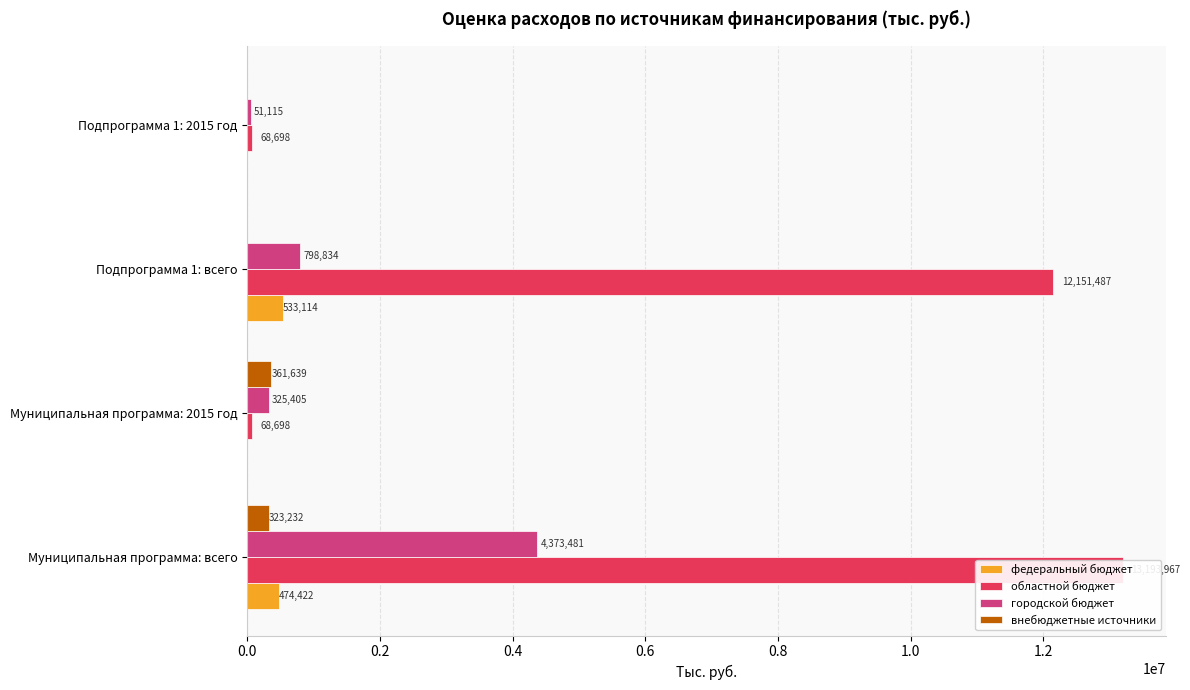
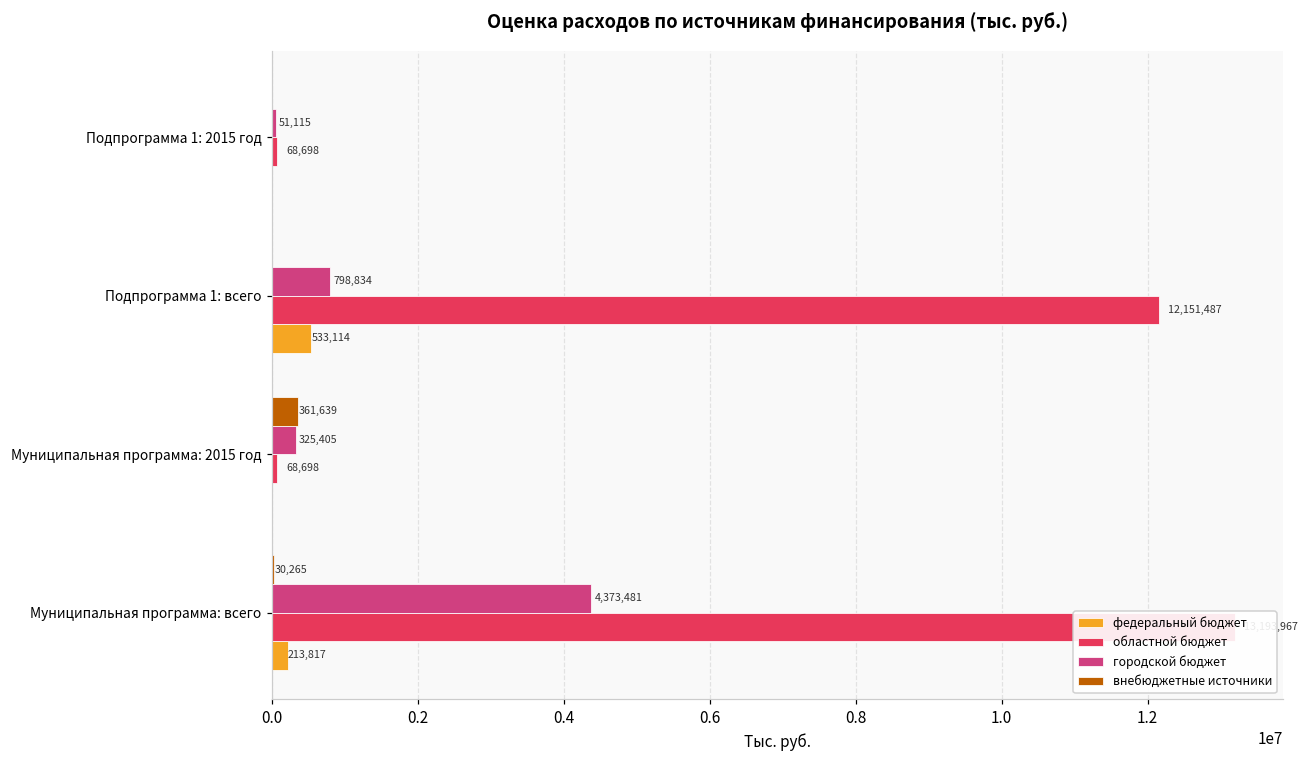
внебюджетные источники, Муниципальная программа: всего: 323,232 -> 30,265
федеральный бюджет, Муниципальная программа: всего: 474,422 -> 213,817
